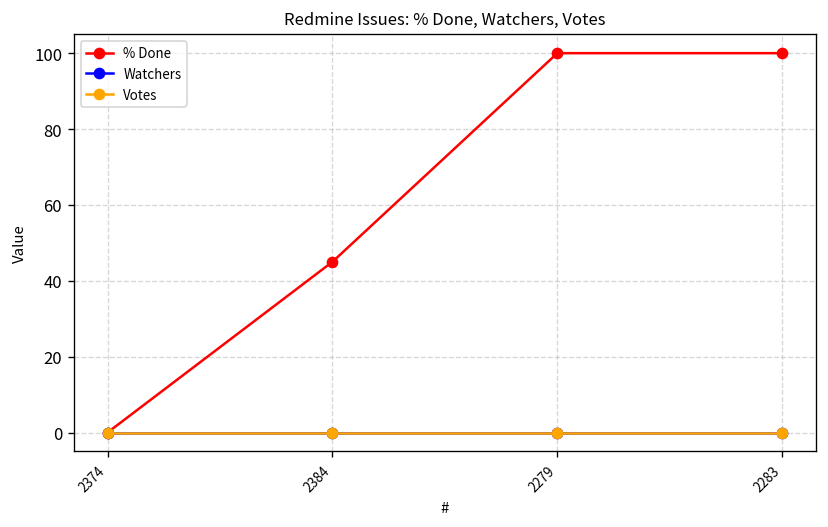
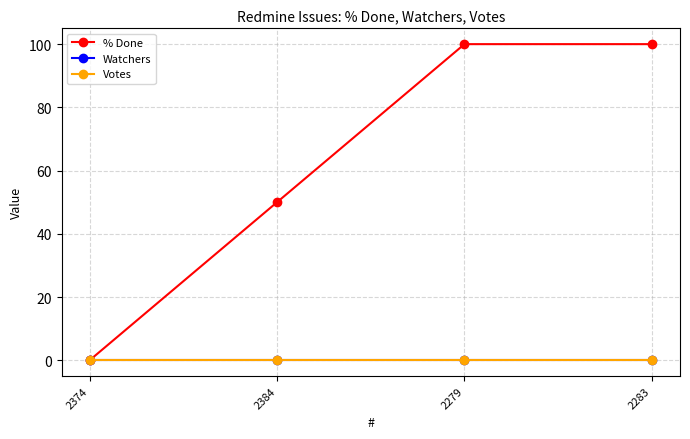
% Done, 2384: 45 -> 50
